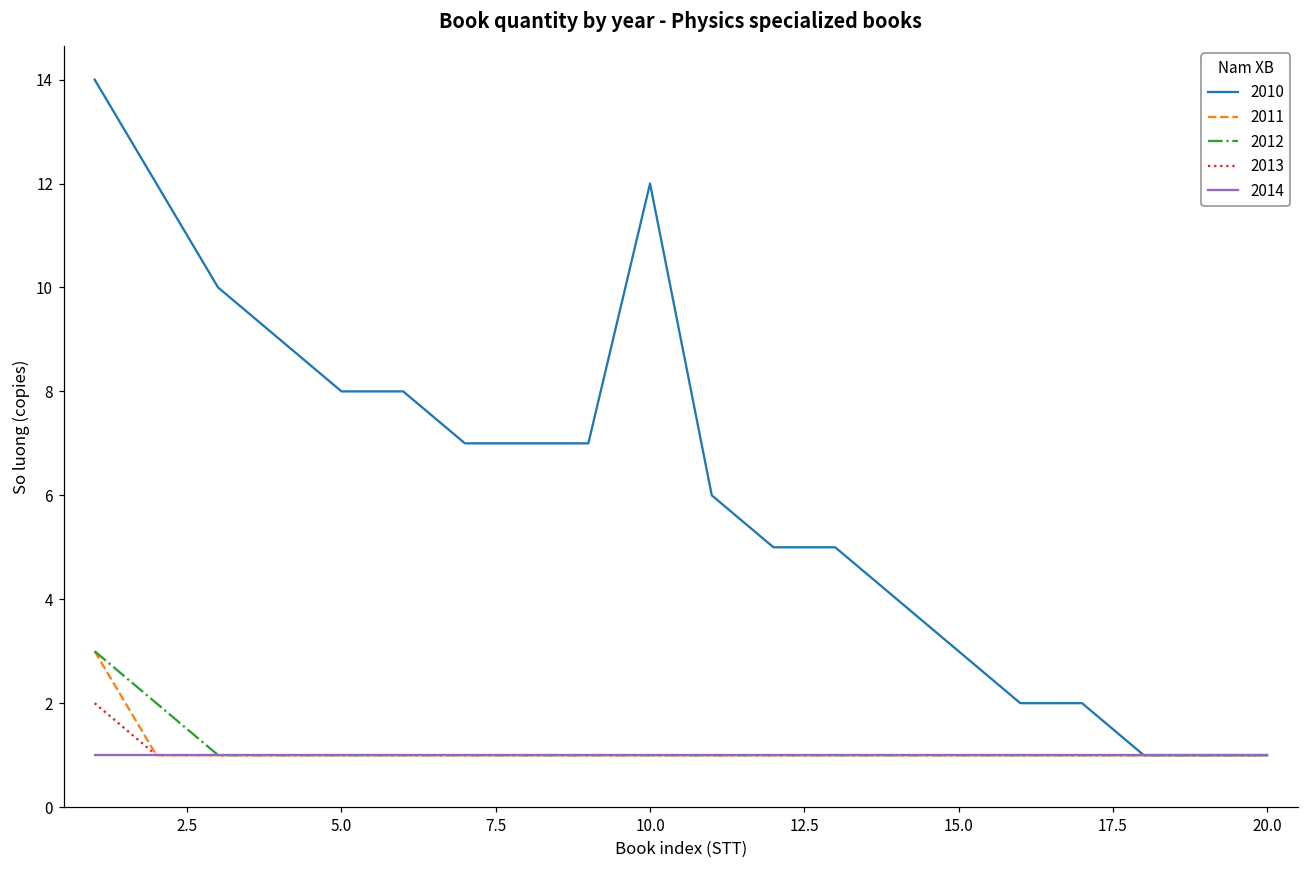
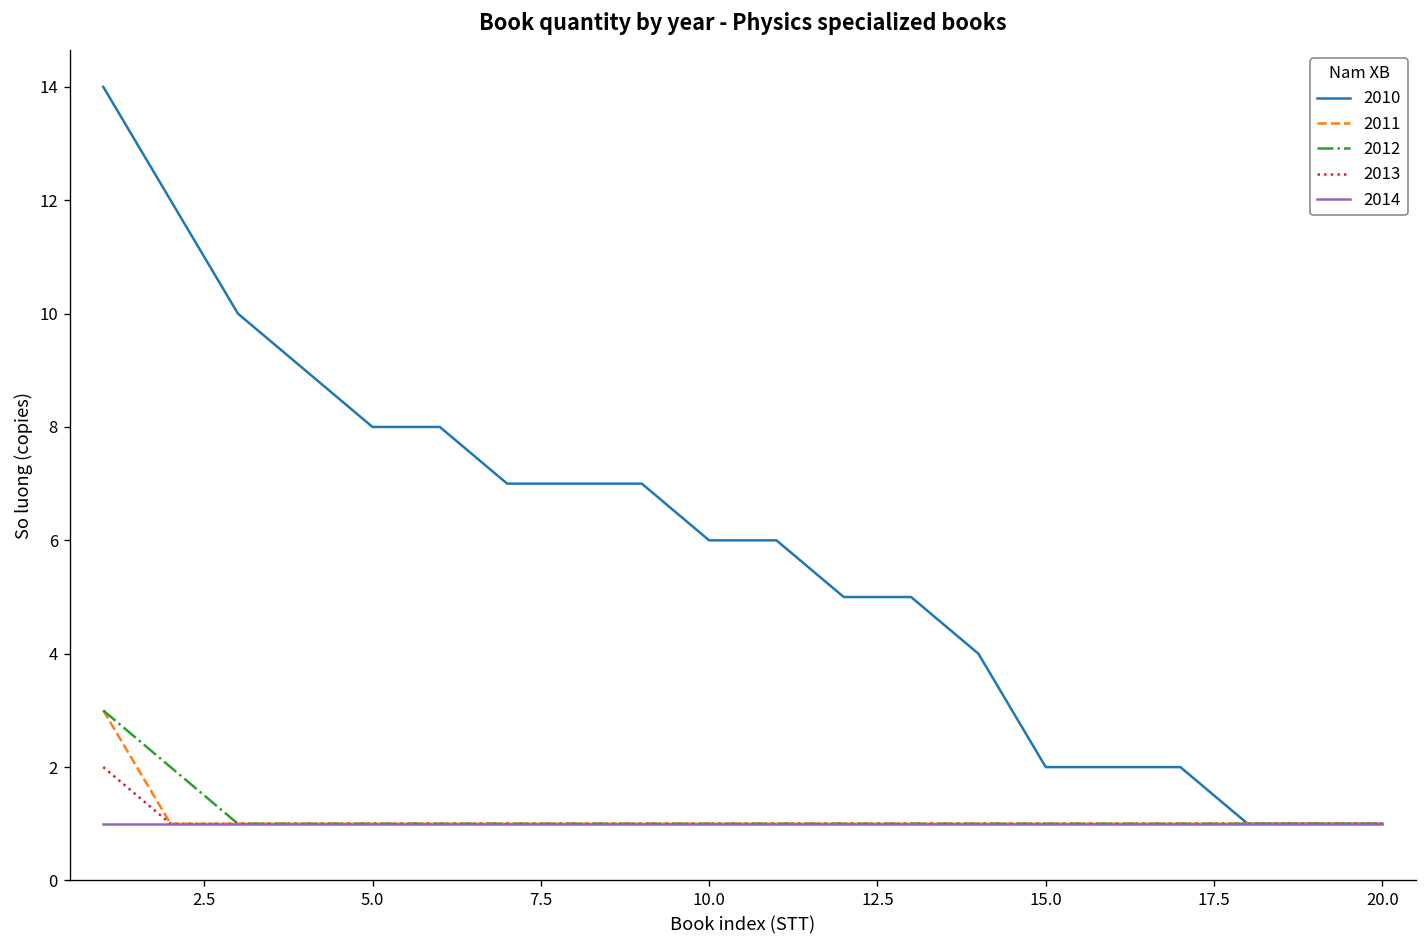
2010, 10.0: 12 -> 6
2010, 15.0: 3 -> 2
